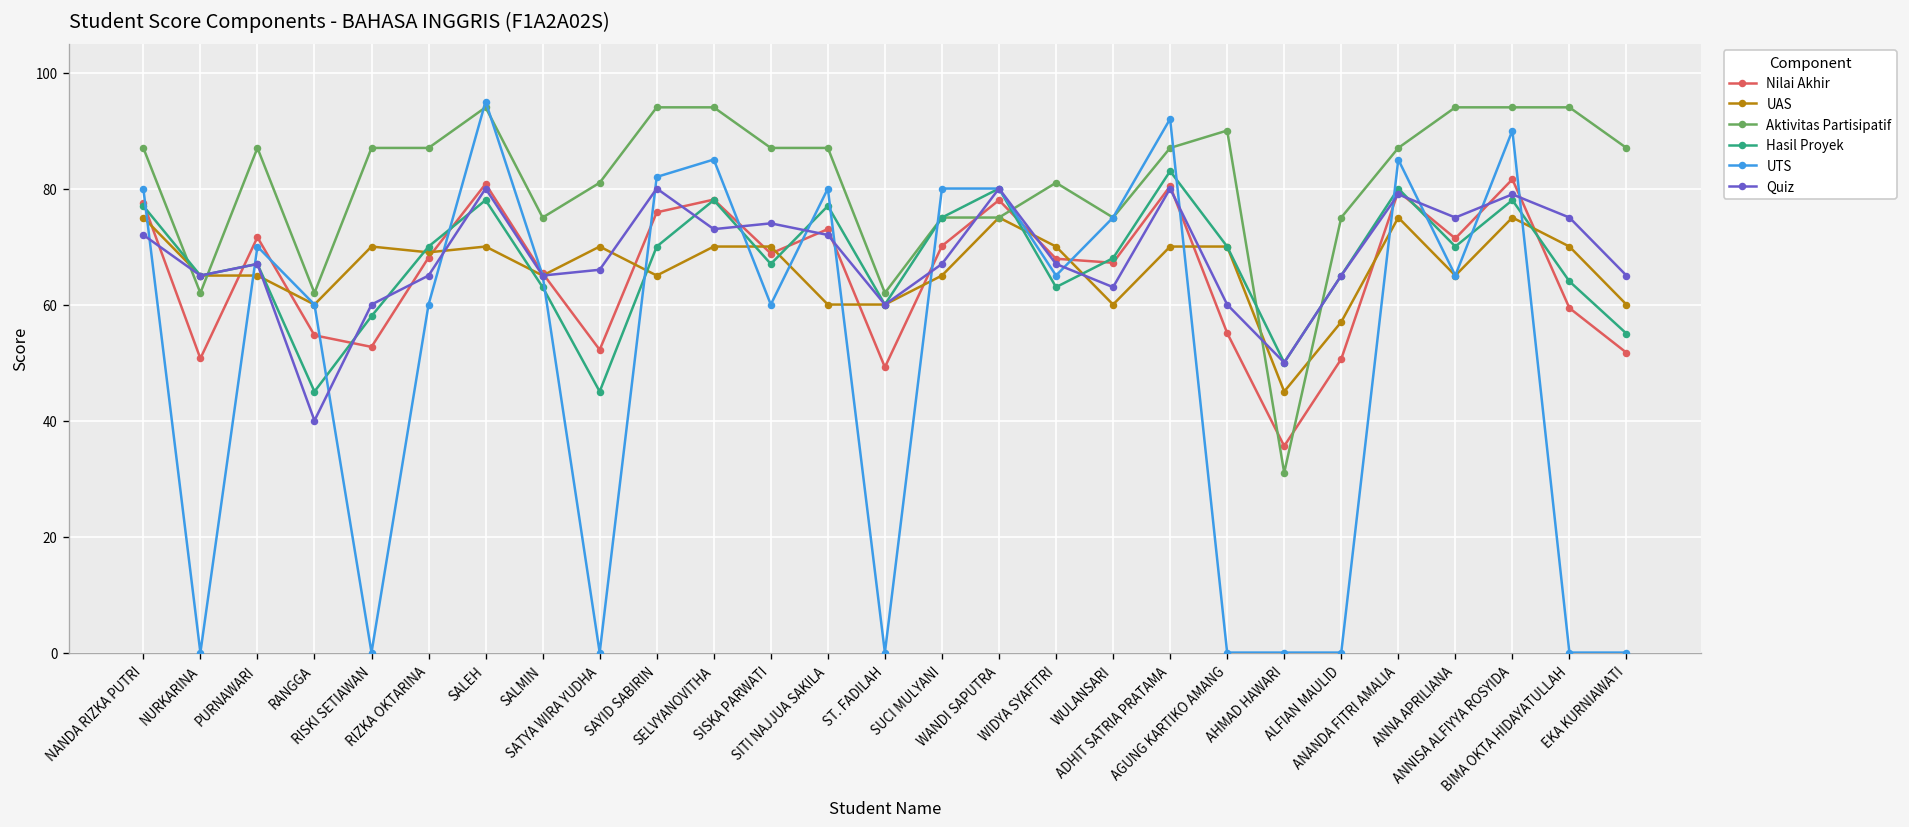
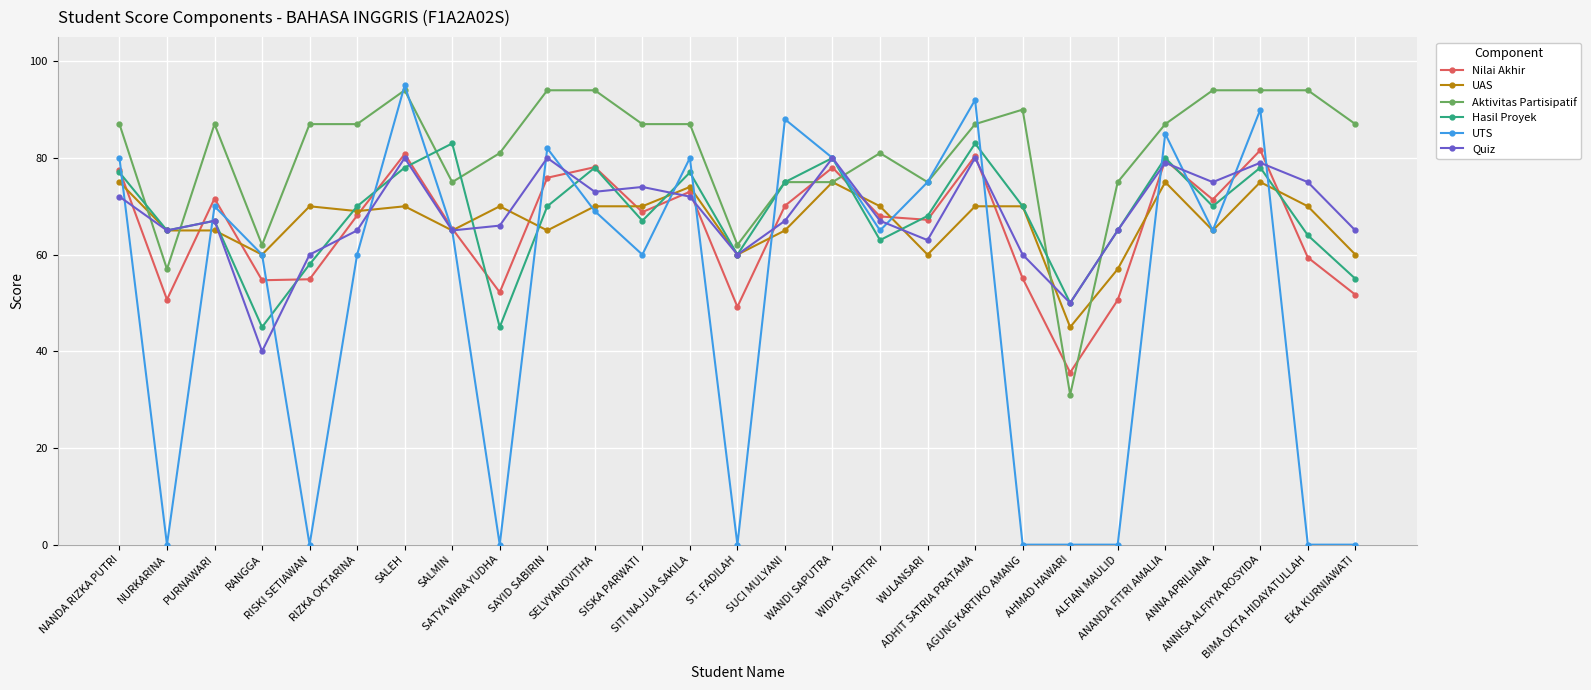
Aktivitas Partisipatif, NURKARINA: 62 -> 57
Nilai Akhir, RISKI SETIAWAN: 53 -> 55
Hasil Proyek, SALMIN: 63 -> 83
UTS, SELVYANOVITHA: 85 -> 69
UAS, SITI NAJJUA SAKILA: 60 -> 74
UTS, SUCI MULYANI: 80 -> 88
